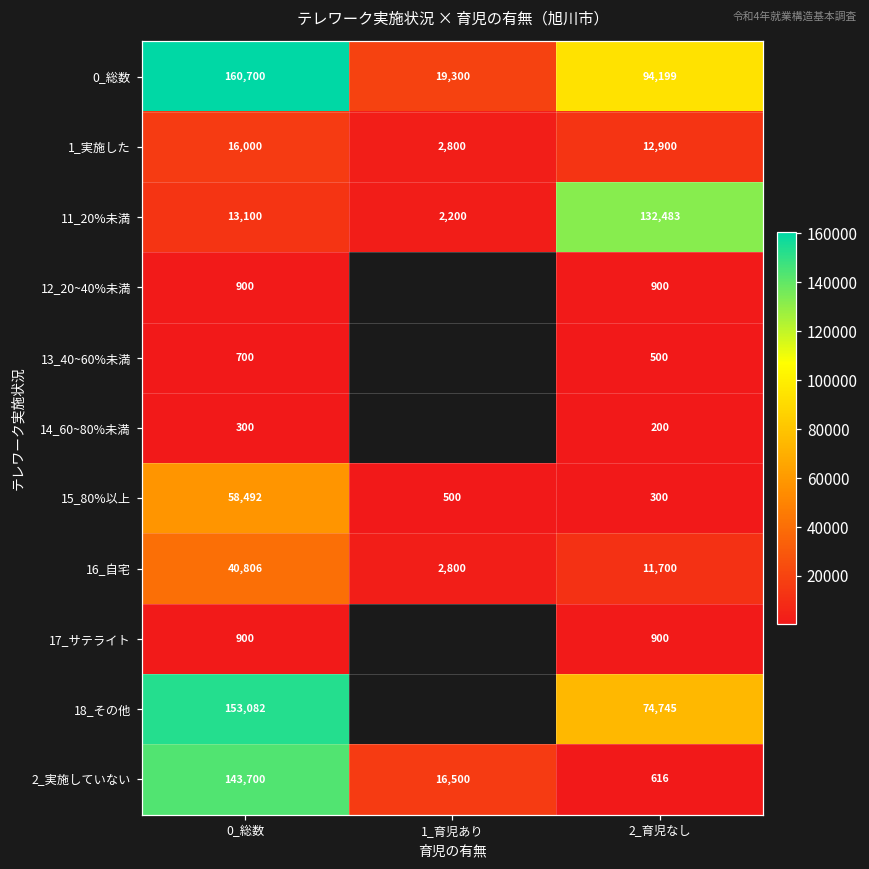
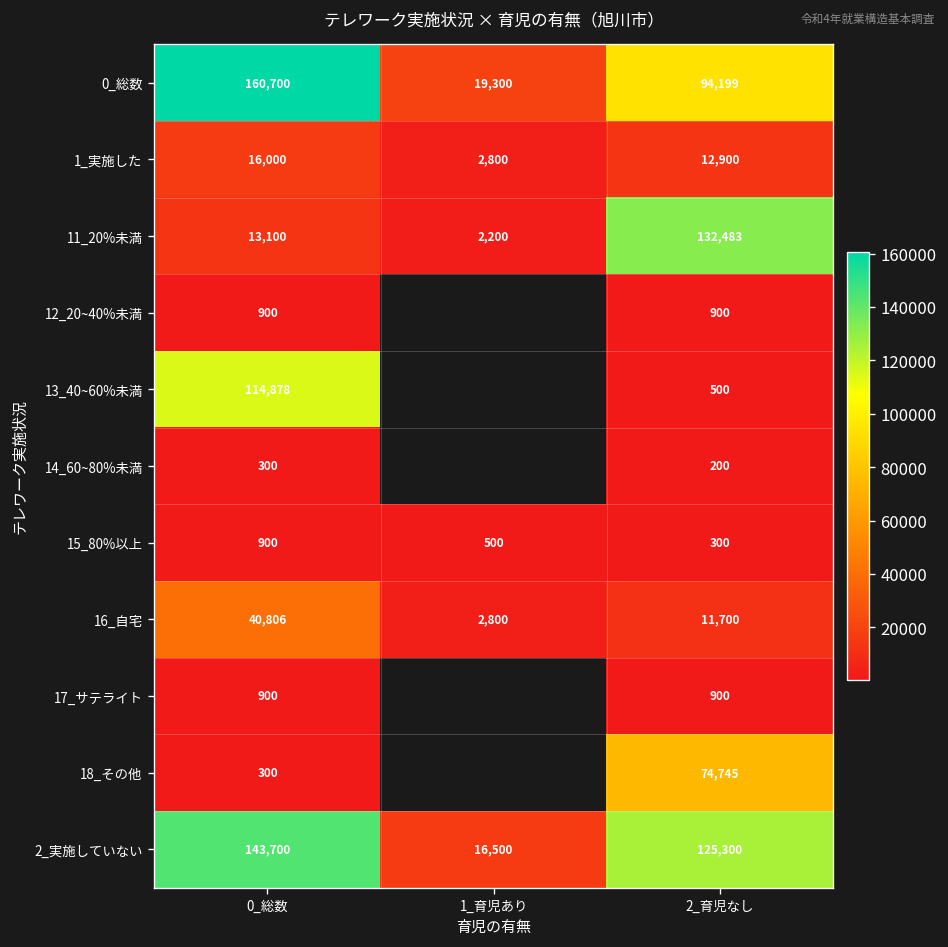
13_40~60%未満, 0_総数: 700 -> 114,878
15_80%以上, 0_総数: 58,492 -> 900
18_その他, 0_総数: 153,082 -> 300
2_実施していない, 2_育児なし: 616 -> 125,300
